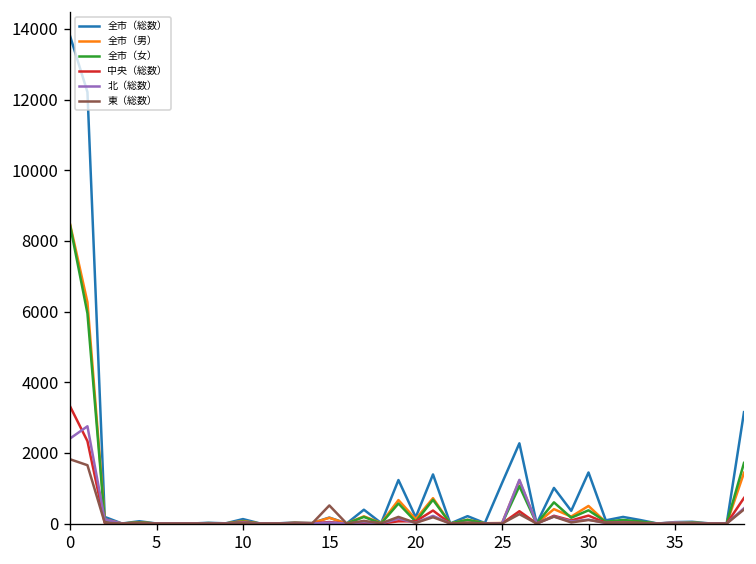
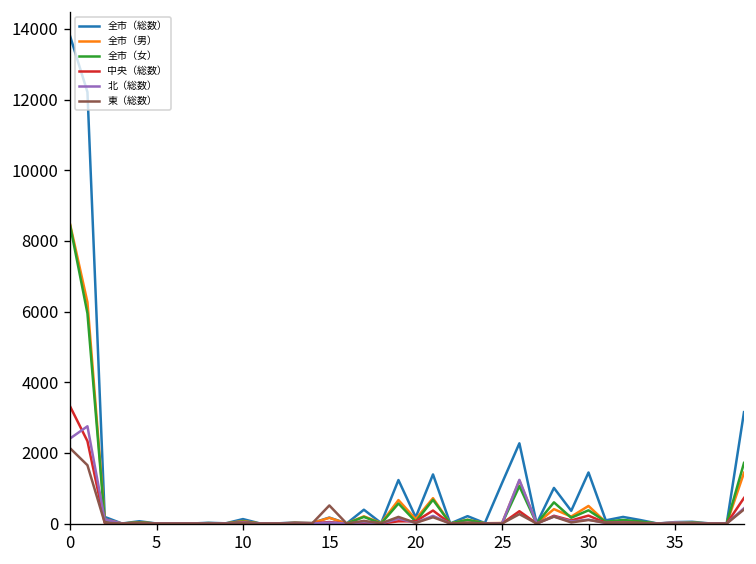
東（総数）, 0: 1800 -> 2100
